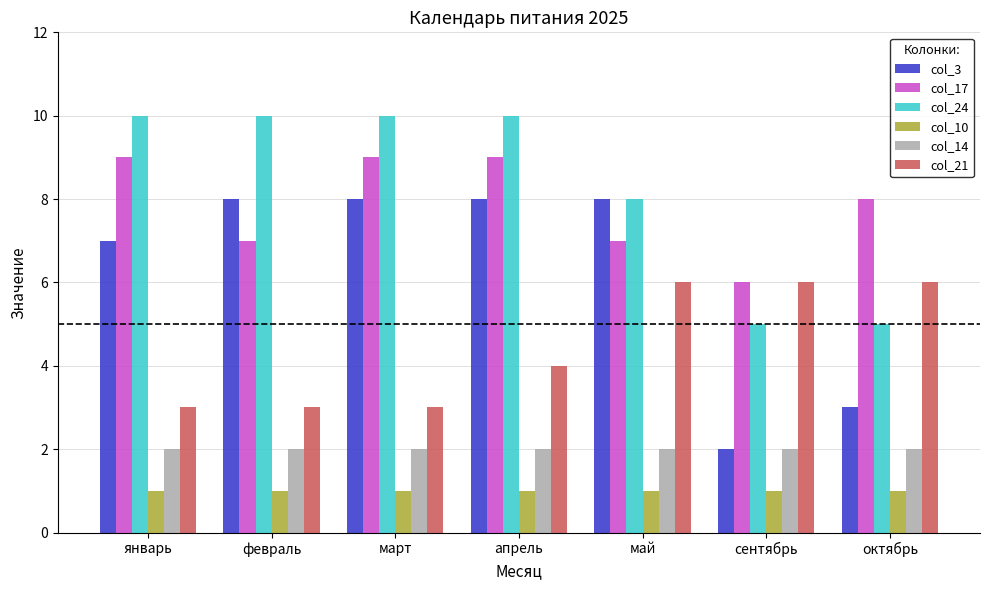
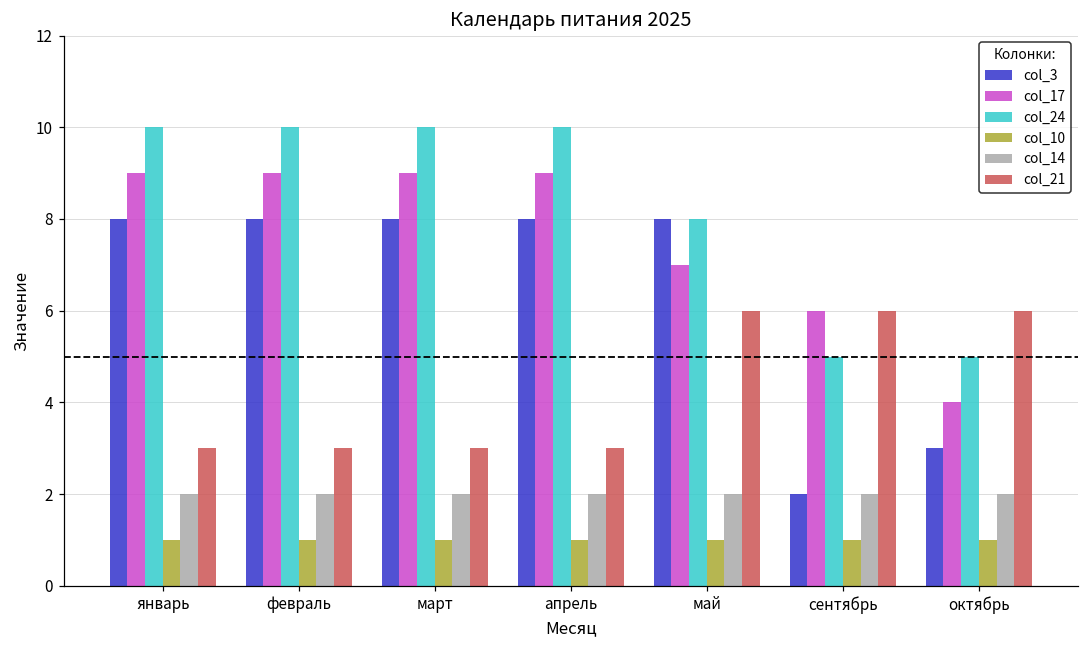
col_3, январь: 7 -> 8
col_17, февраль: 7 -> 9
col_21, апрель: 4 -> 3
col_17, октябрь: 8 -> 4
